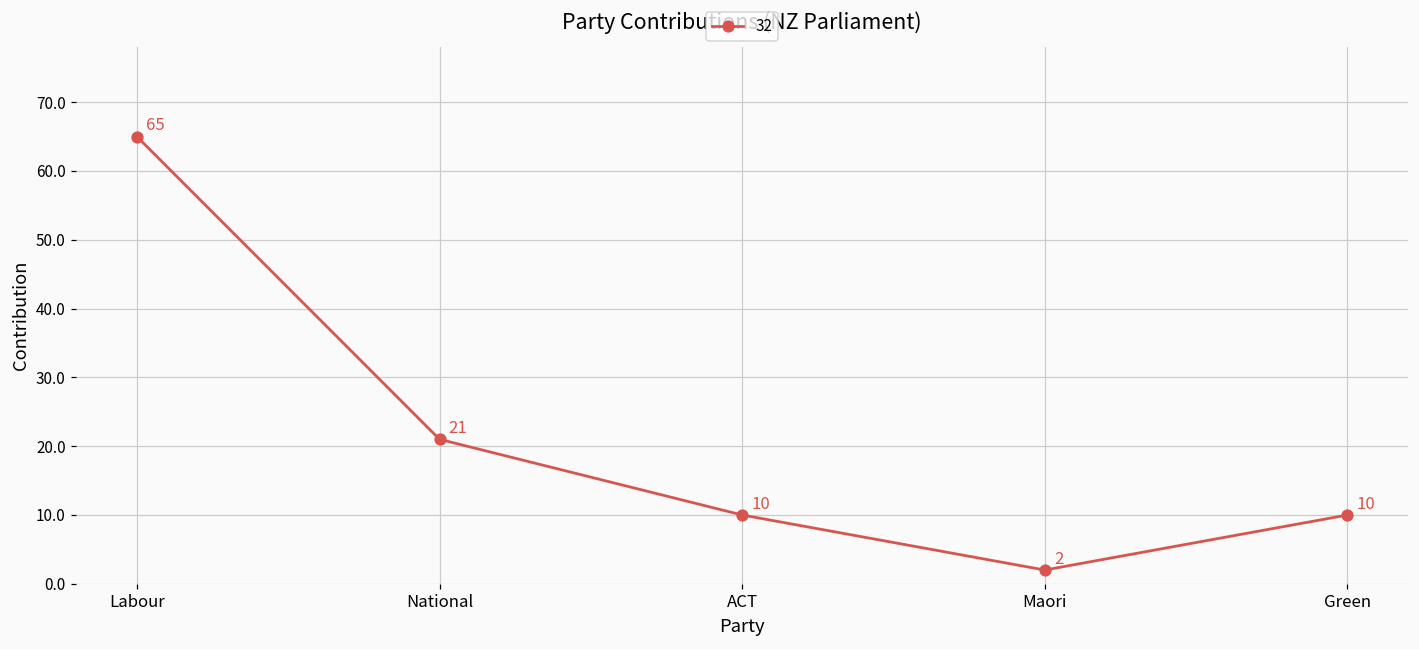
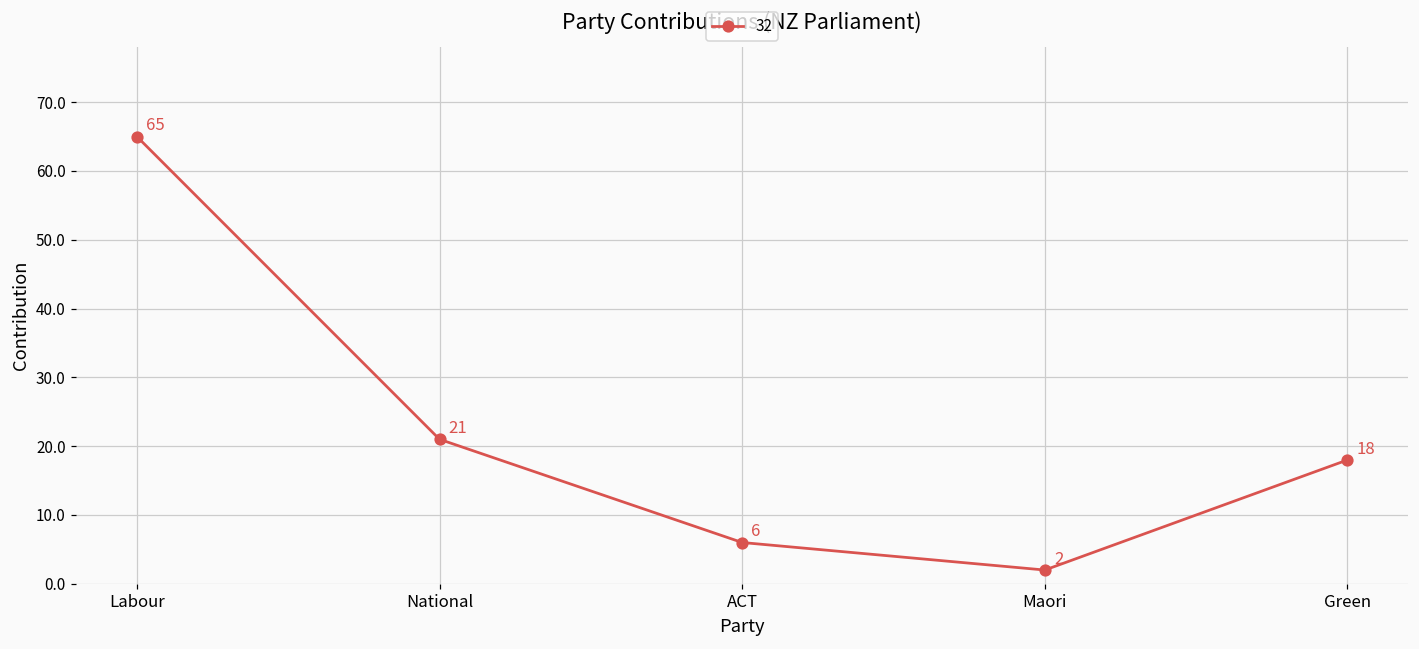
ACT: 10 -> 6
Green: 10 -> 18
